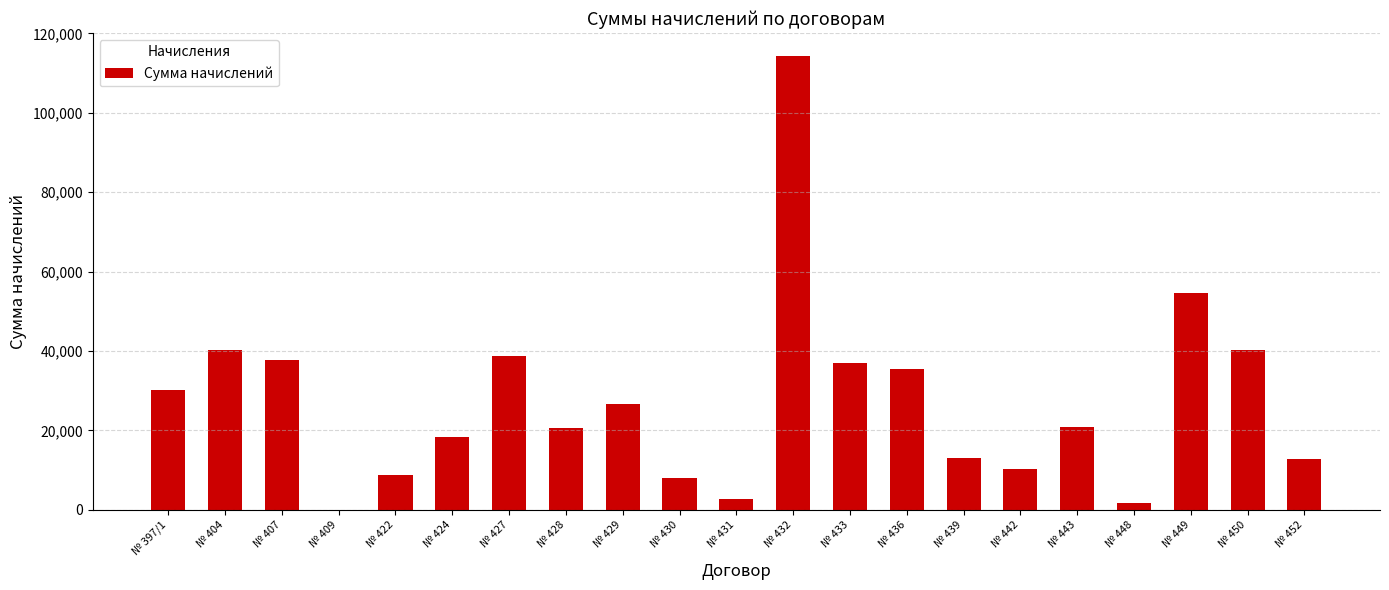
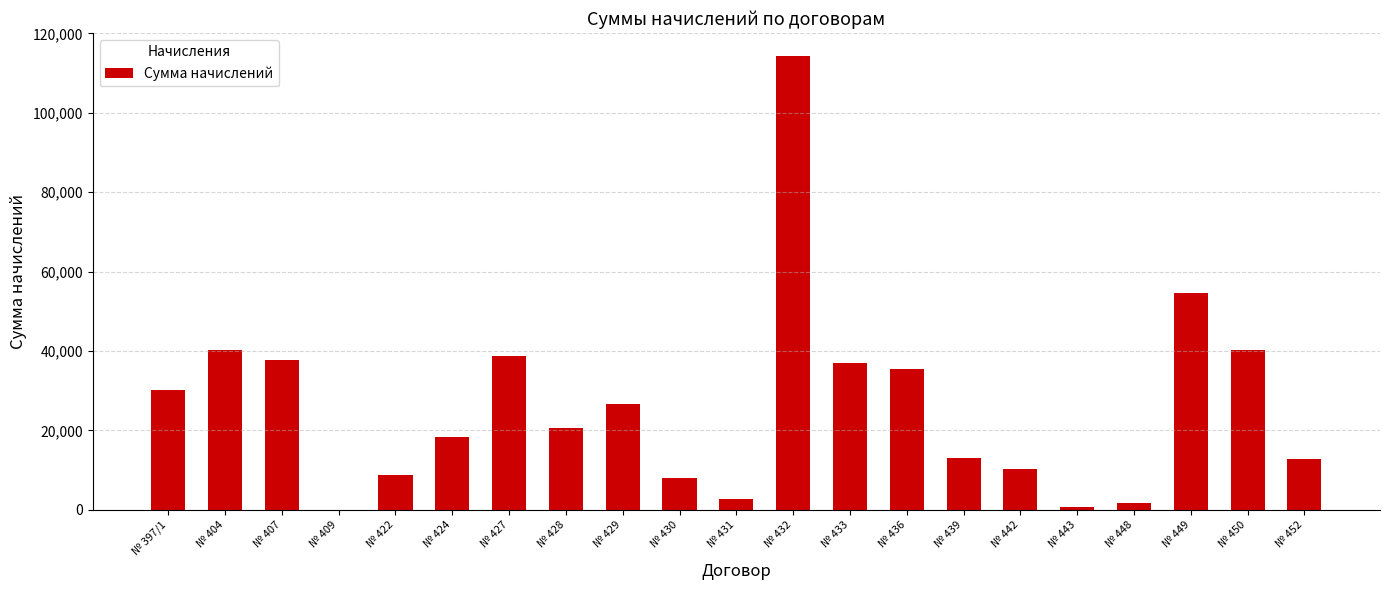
№ 443: 21,000 -> 1,000
